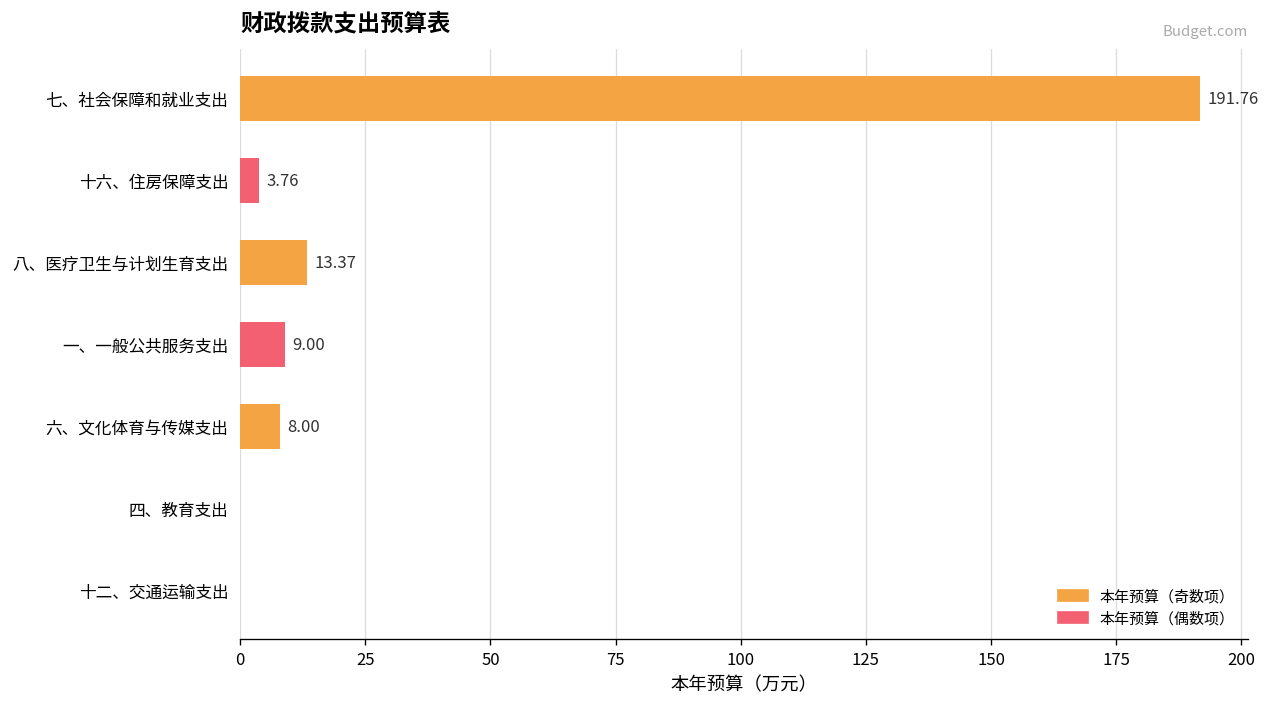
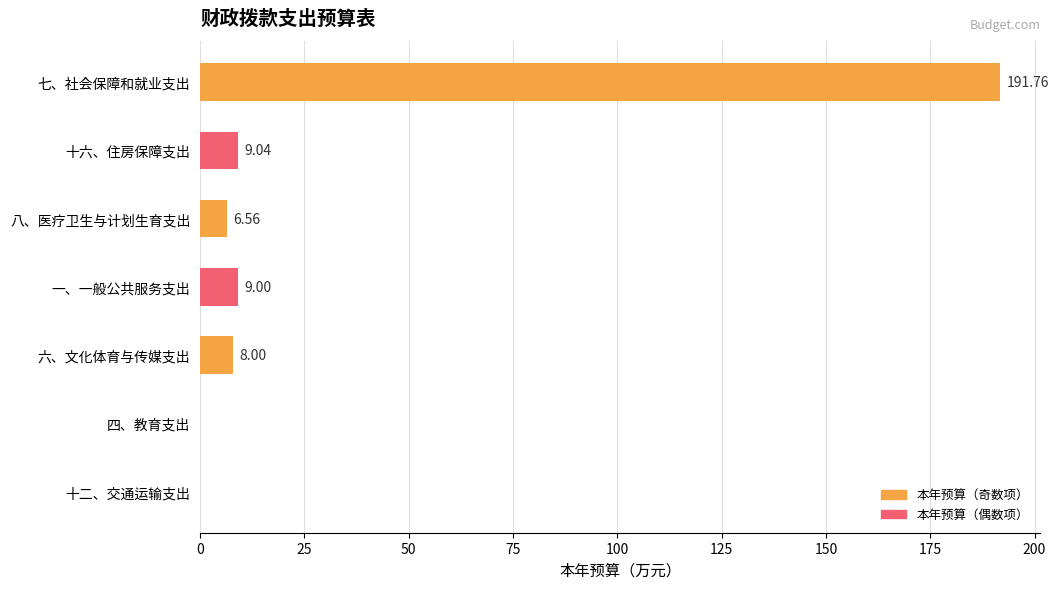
十六、住房保障支出: 3.76 -> 9.04
八、医疗卫生与计划生育支出: 13.37 -> 6.56
